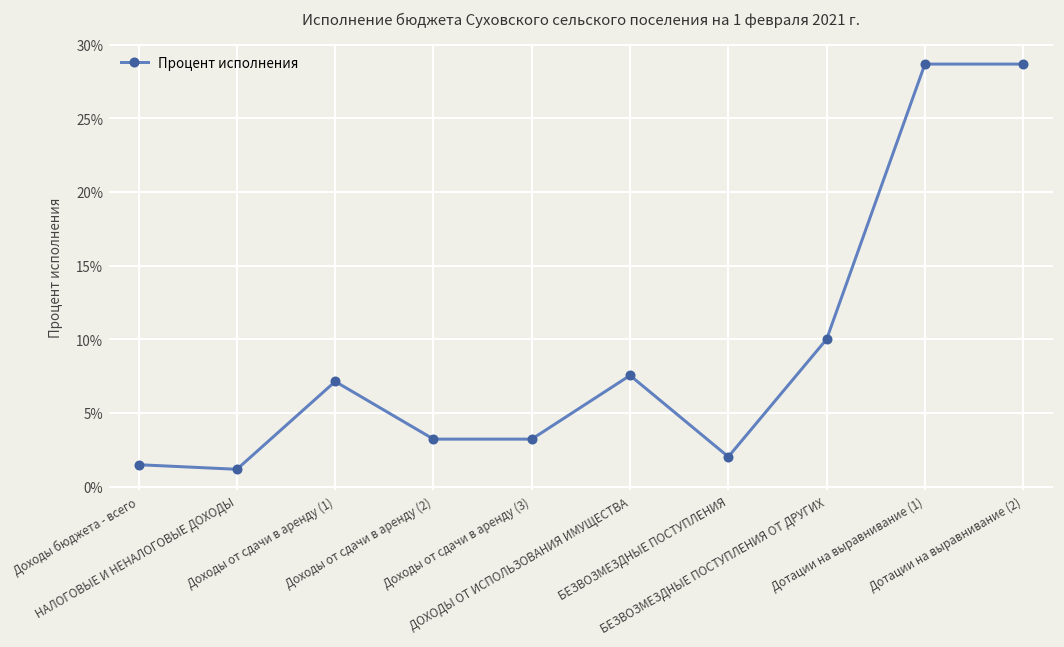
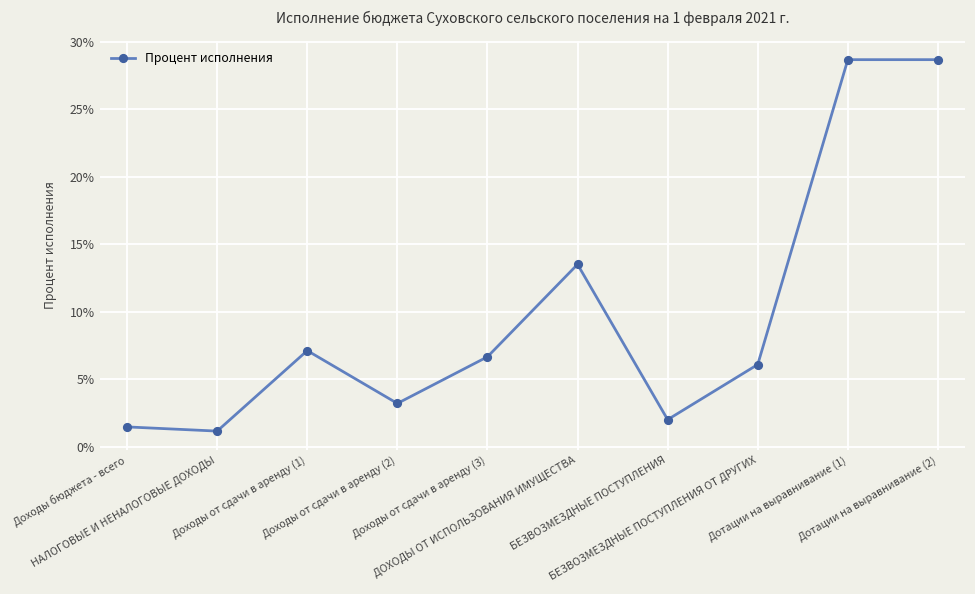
Доходы от сдачи в аренду (3): 3.2% -> 6.7%
ДОХОДЫ ОТ ИСПОЛЬЗОВАНИЯ ИМУЩЕСТВА: 7.5% -> 13.5%
БЕЗВОЗМЕЗДНЫЕ ПОСТУПЛЕНИЯ ОТ ДРУГИХ: 10.0% -> 6.1%
